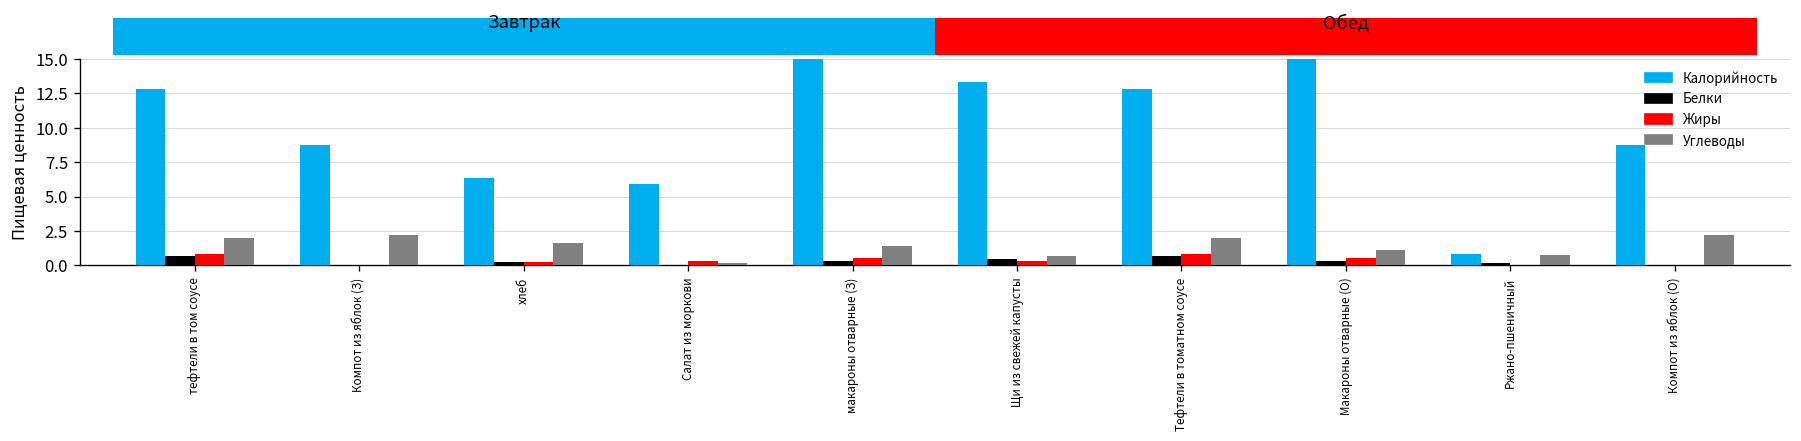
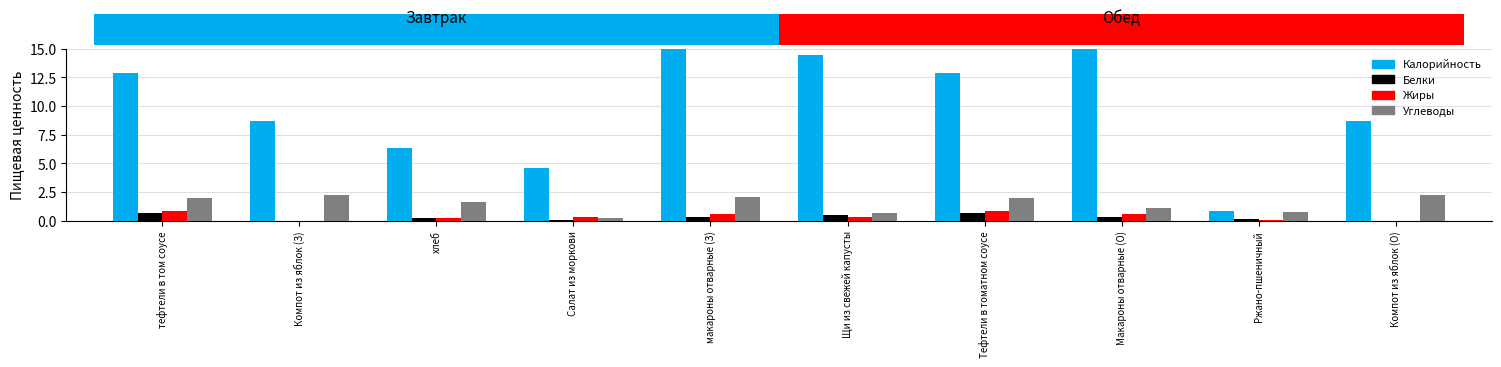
Калорийность, Салат из моркови: 5.9 -> 4.6
Углеводы, макароны отварные (З): 1.4 -> 2.1
Калорийность, Щи из свежей капусты: 13.3 -> 14.5
